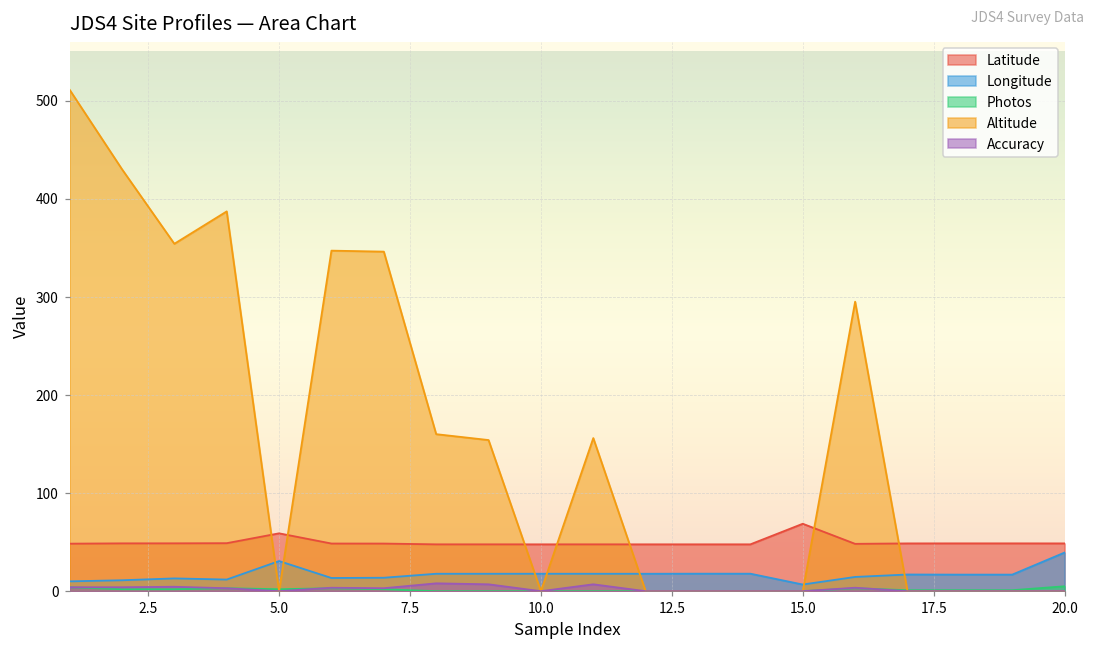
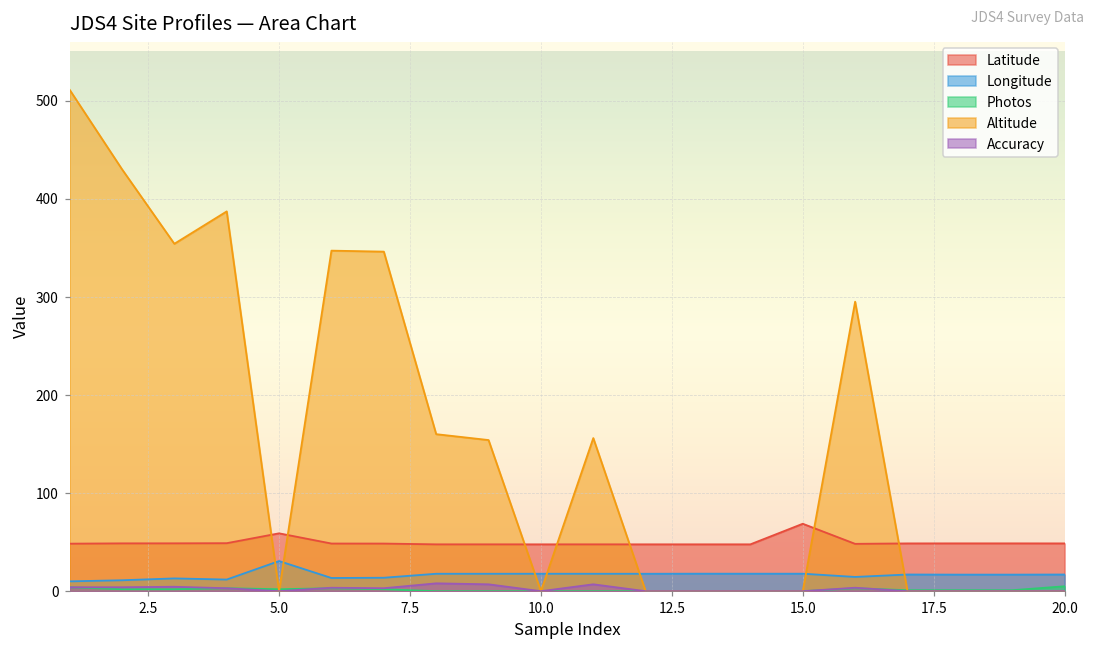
Longitude, 15.0: 10 -> 20
Longitude, 20.0: 40 -> 20
